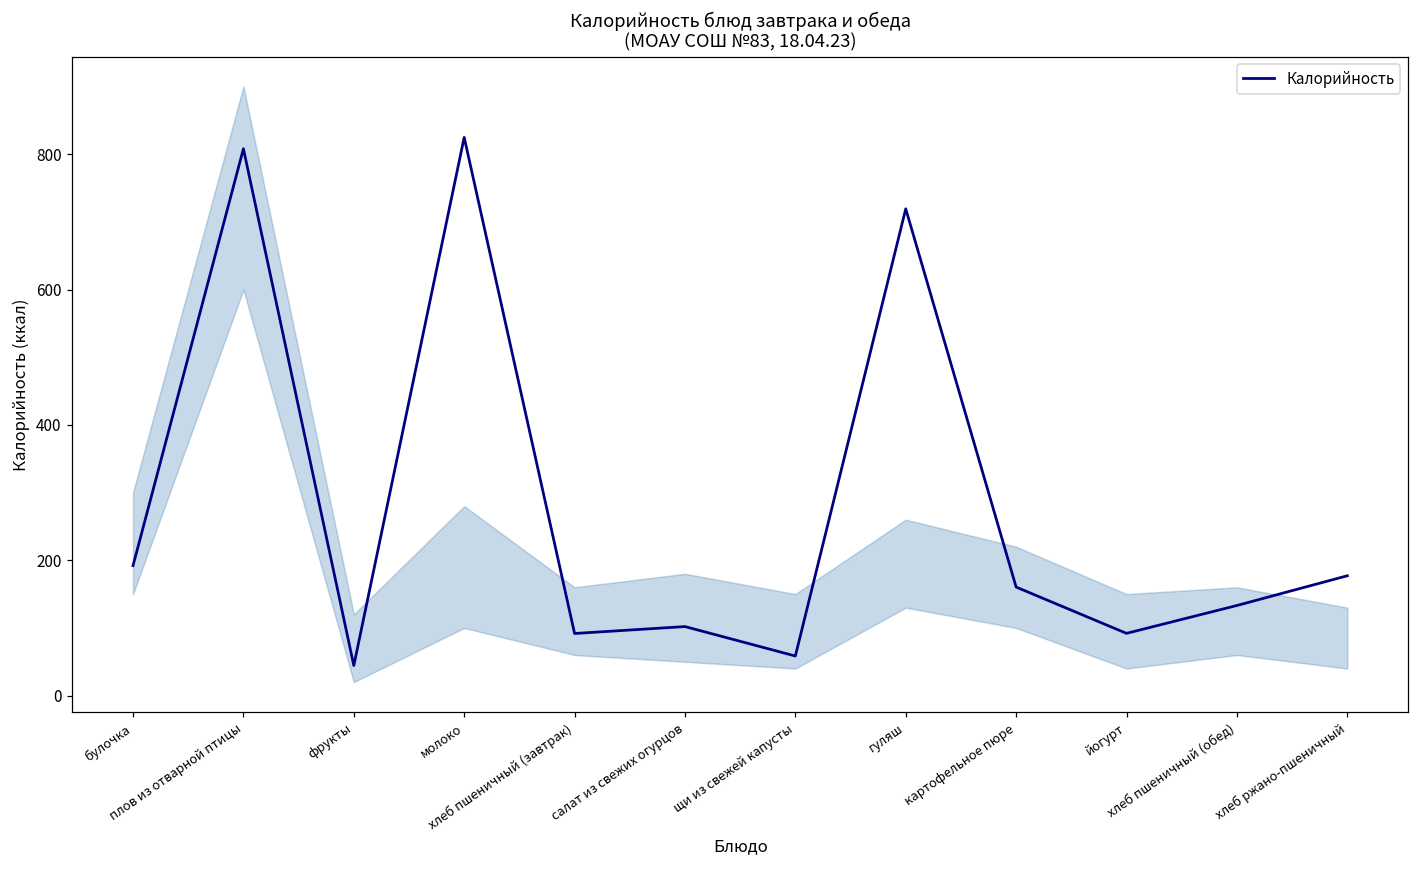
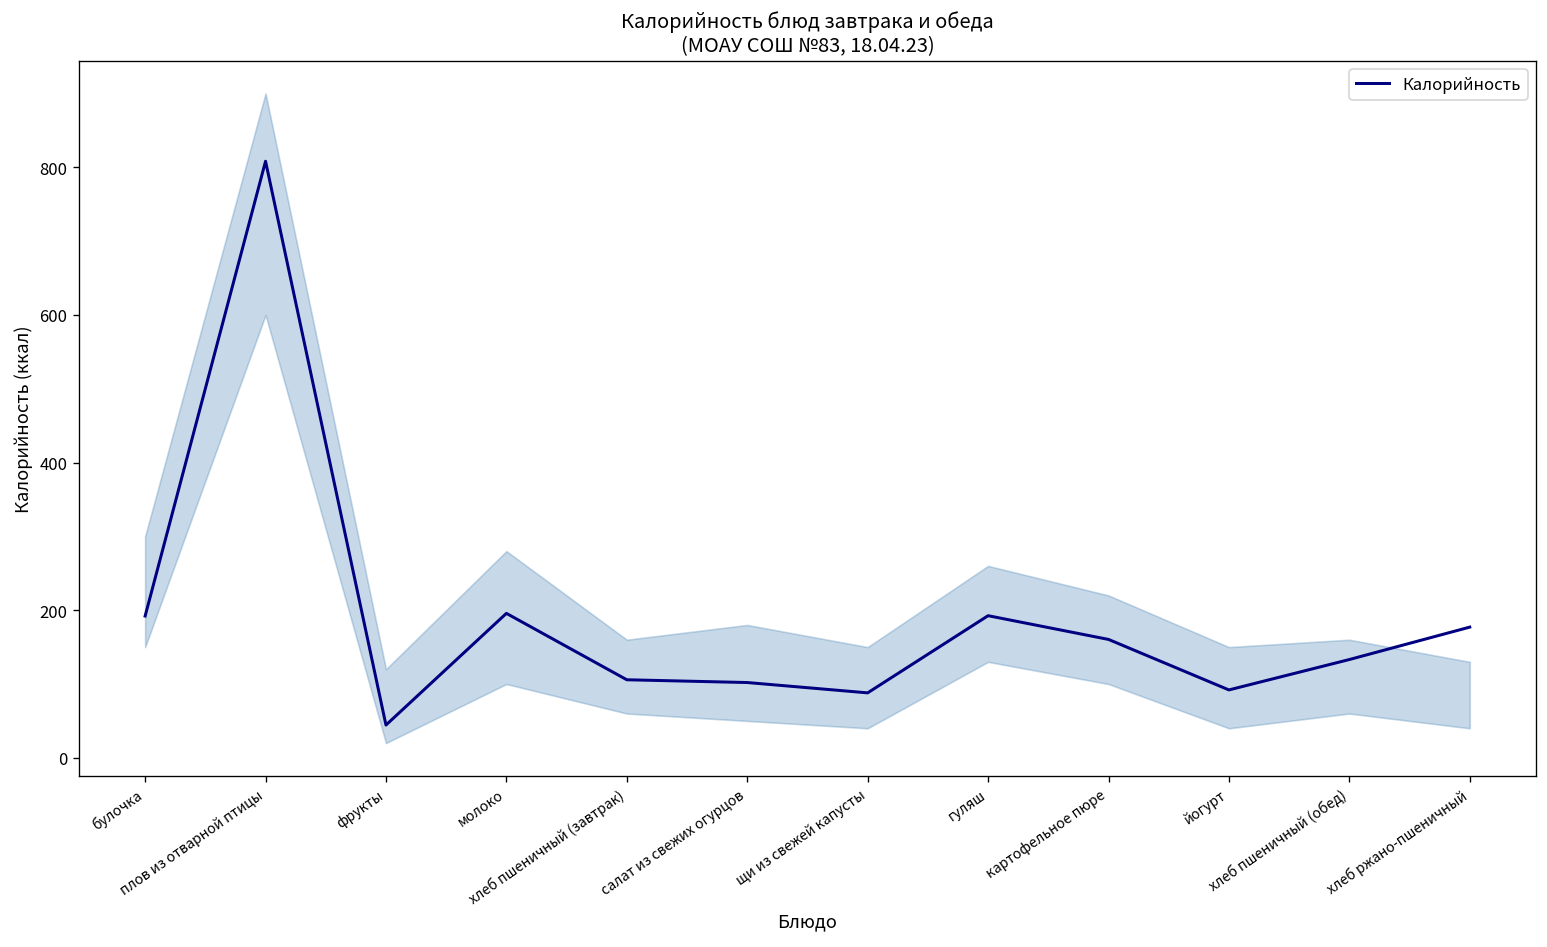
Калорийность, молоко: 820 -> 200
Калорийность, хлеб пшеничный (завтрак): 90 -> 110
Калорийность, щи из свежей капусты: 60 -> 90
Калорийность, гуляш: 720 -> 190
